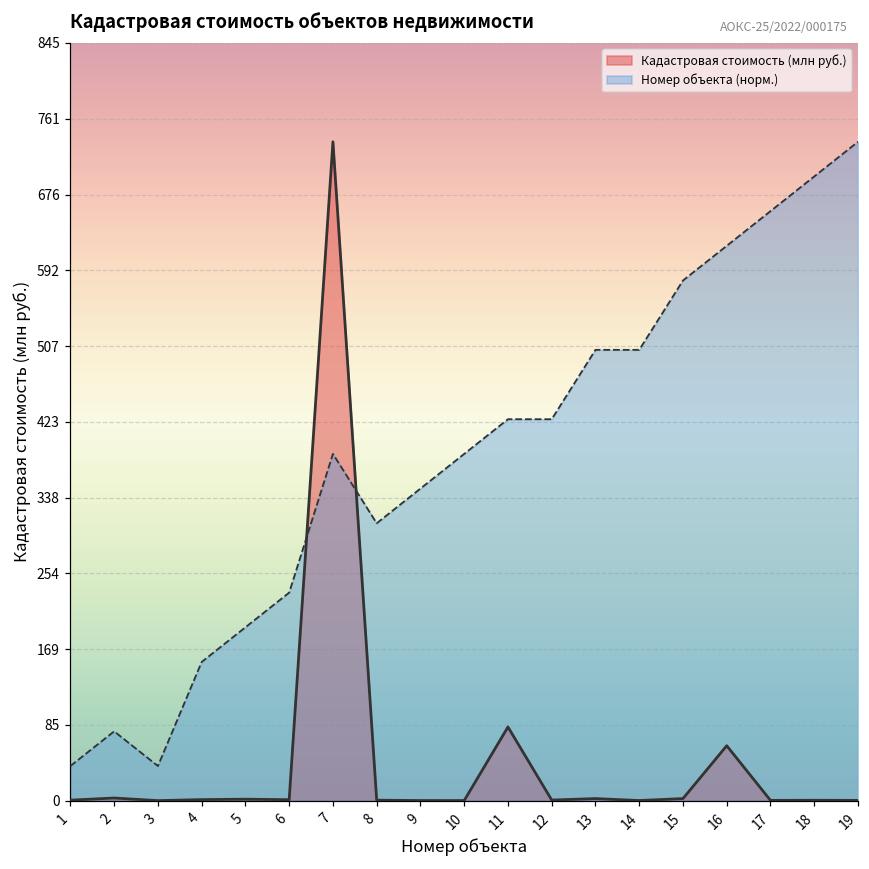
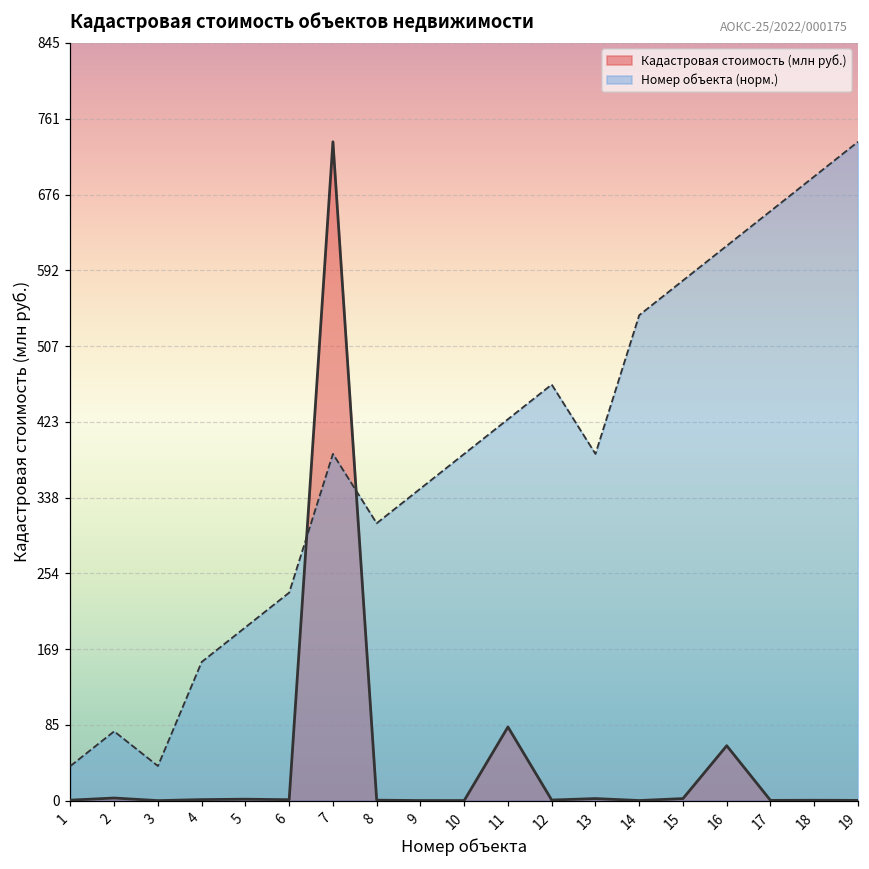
Номер объекта (норм.), 12: 430 -> 460
Номер объекта (норм.), 13: 500 -> 390
Номер объекта (норм.), 14: 500 -> 540
